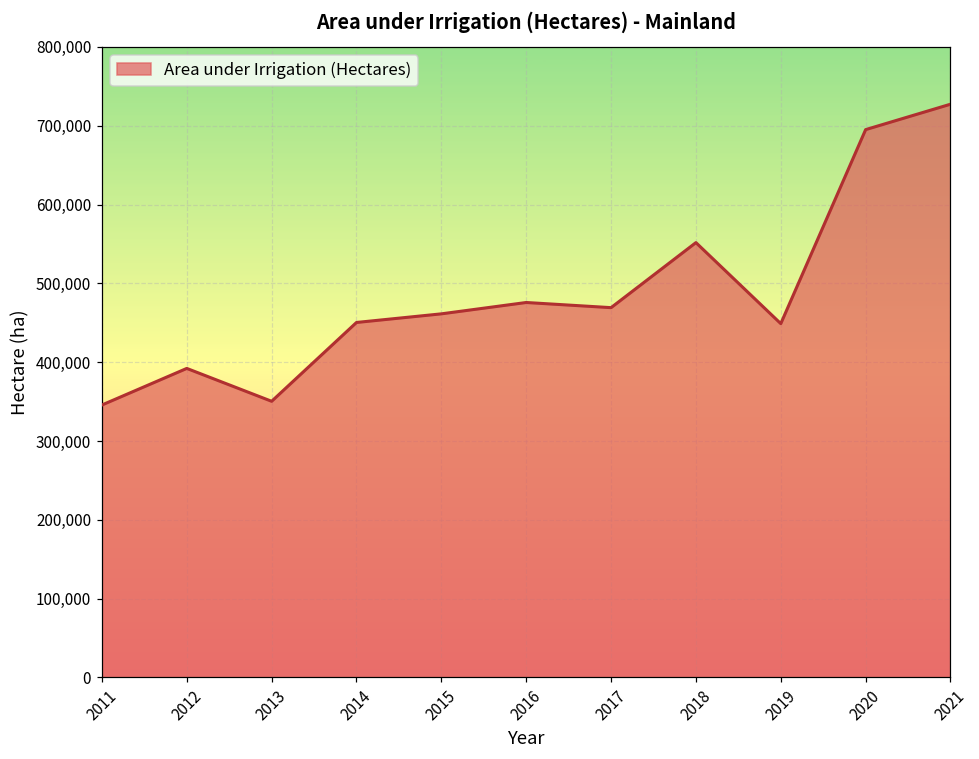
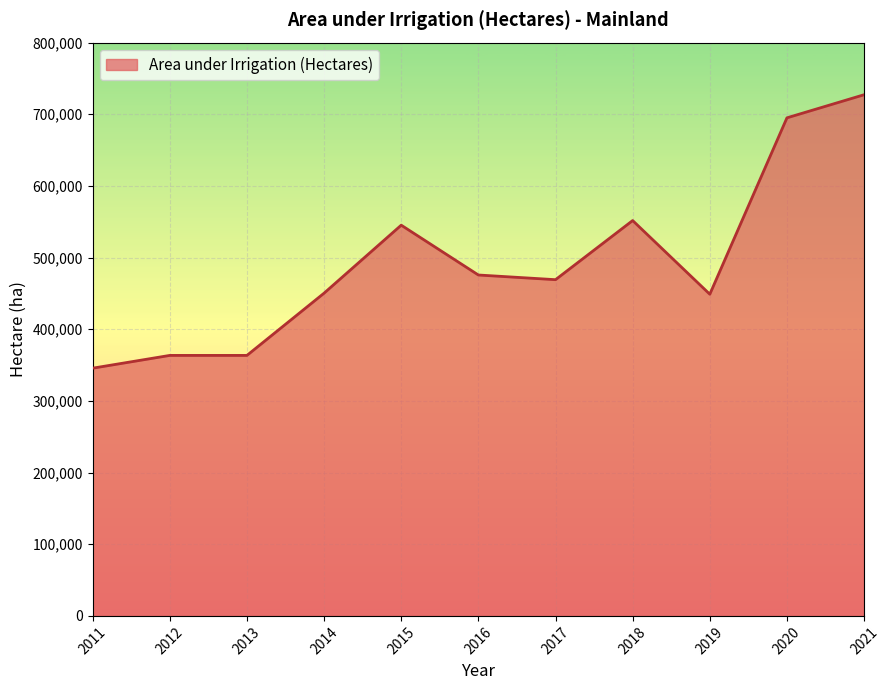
2012: 390,000 -> 360,000
2013: 350,000 -> 360,000
2015: 460,000 -> 550,000
